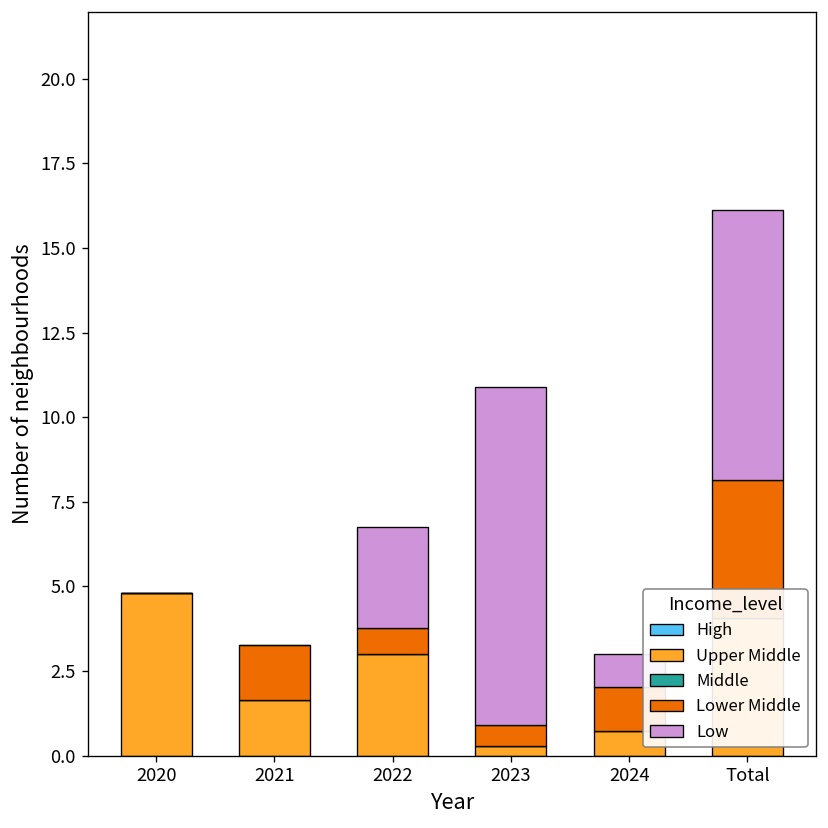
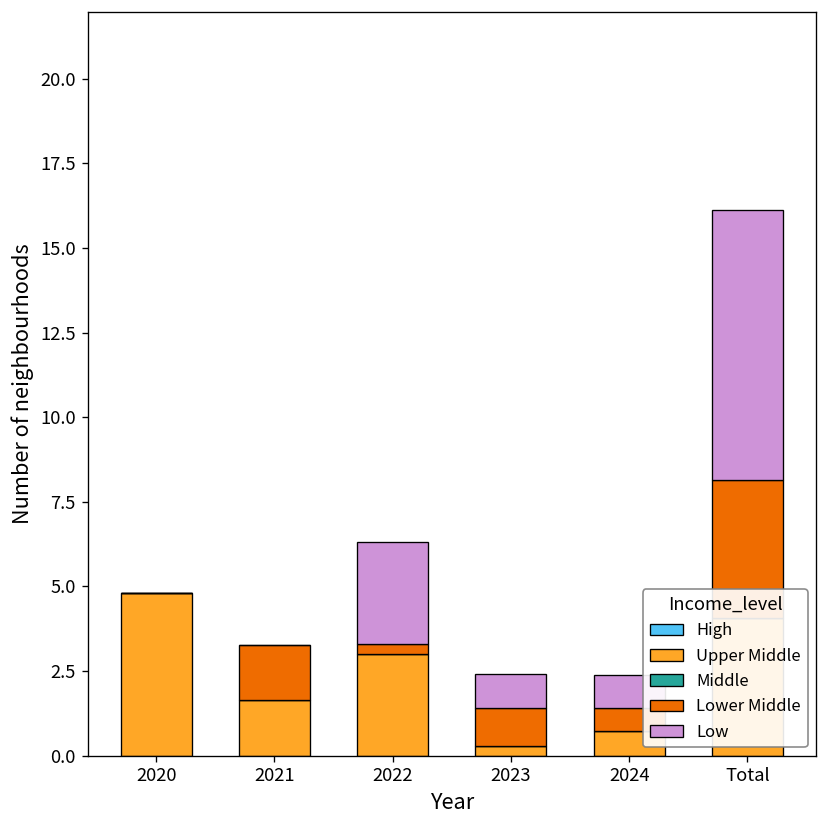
Lower Middle, 2022: 0.8 -> 0.3
Lower Middle, 2023: 0.6 -> 1.1
Low, 2023: 10 -> 1
Lower Middle, 2024: 1.3 -> 0.7
